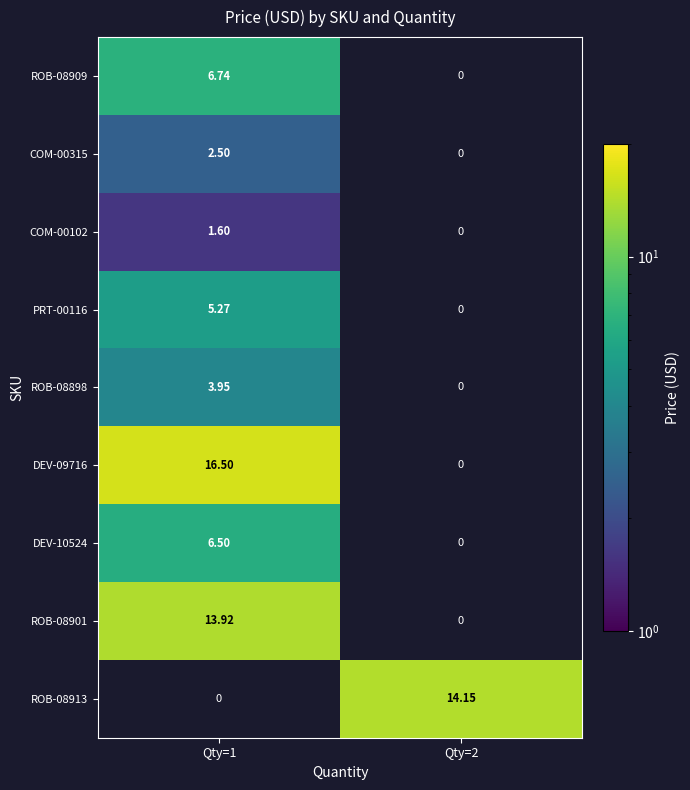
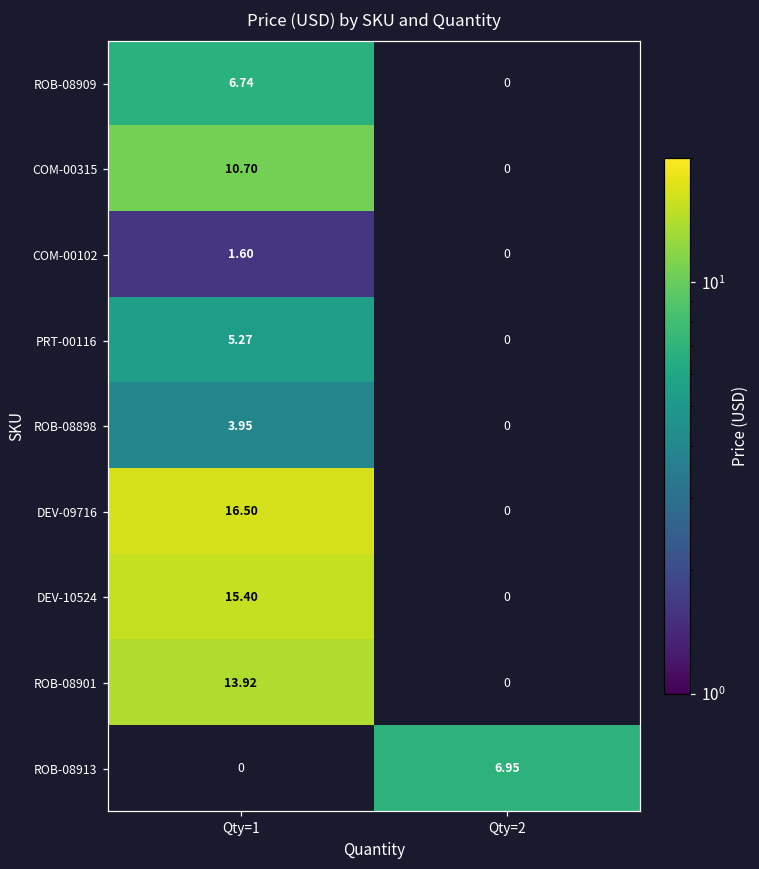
COM-00315, Qty=1: 2.50 -> 10.70
DEV-10524, Qty=1: 6.50 -> 15.40
ROB-08913, Qty=2: 14.15 -> 6.95
